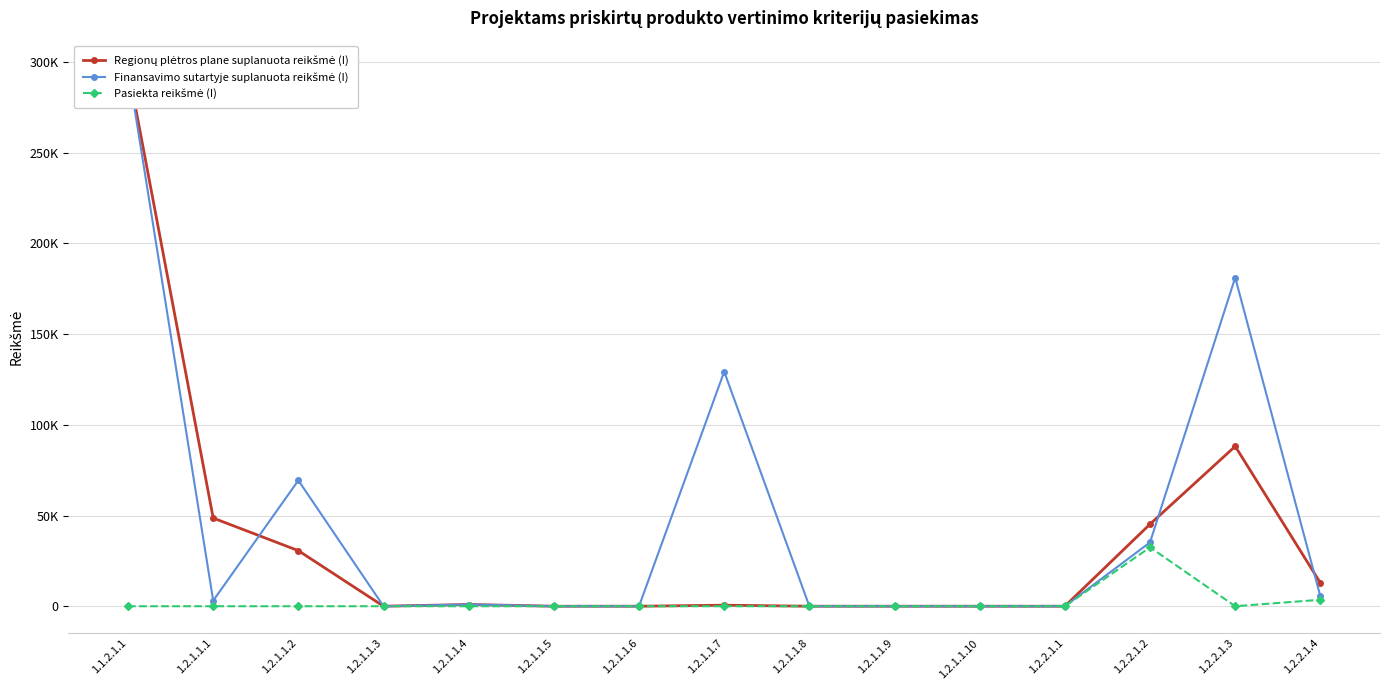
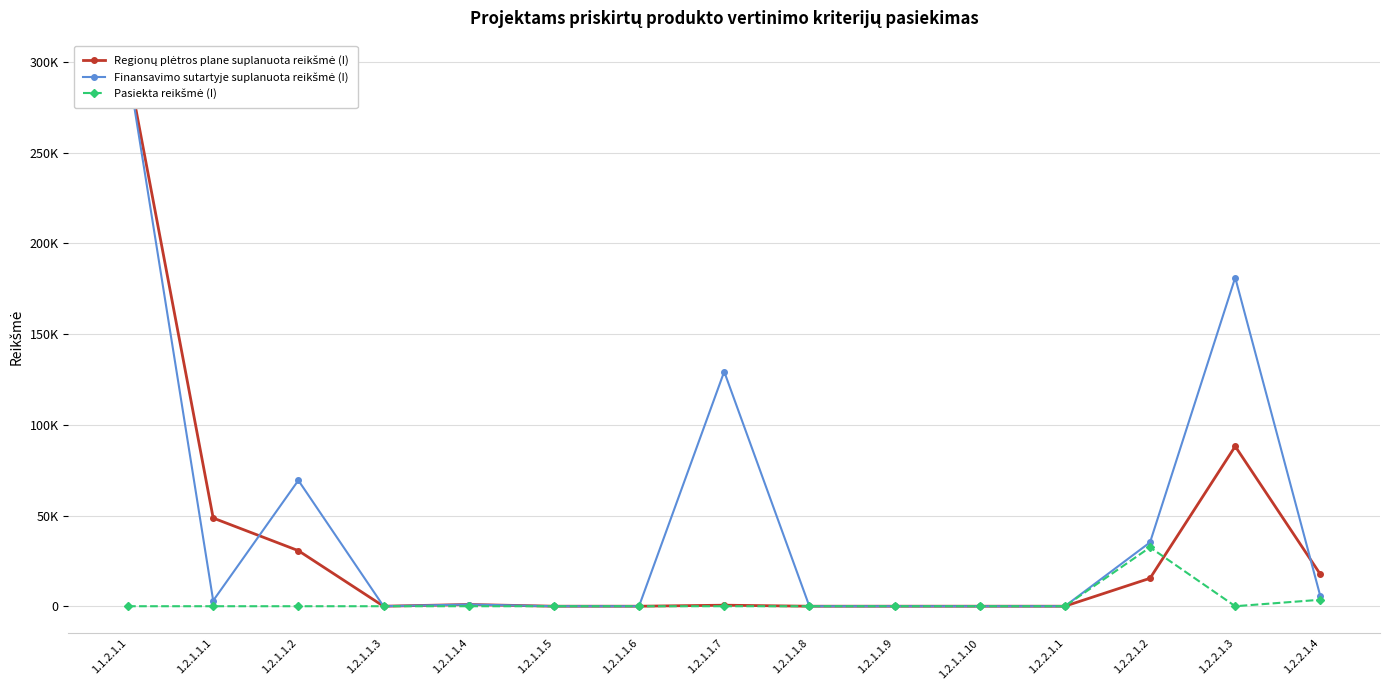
Regionų plėtros plane suplanuota reikšmė (I), 1.2.2.1.2: 45000 -> 15000
Regionų plėtros plane suplanuota reikšmė (I), 1.2.2.1.4: 13000 -> 18000
